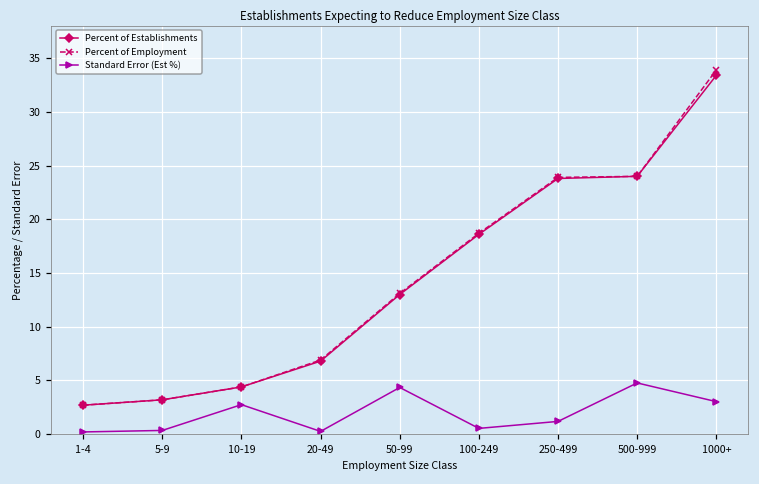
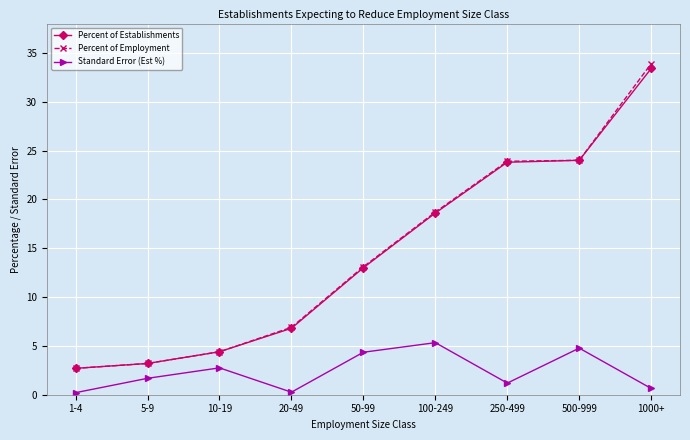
Standard Error (Est %), 5-9: 0 -> 2
Standard Error (Est %), 100-249: 1 -> 5
Standard Error (Est %), 1000+: 3 -> 1
